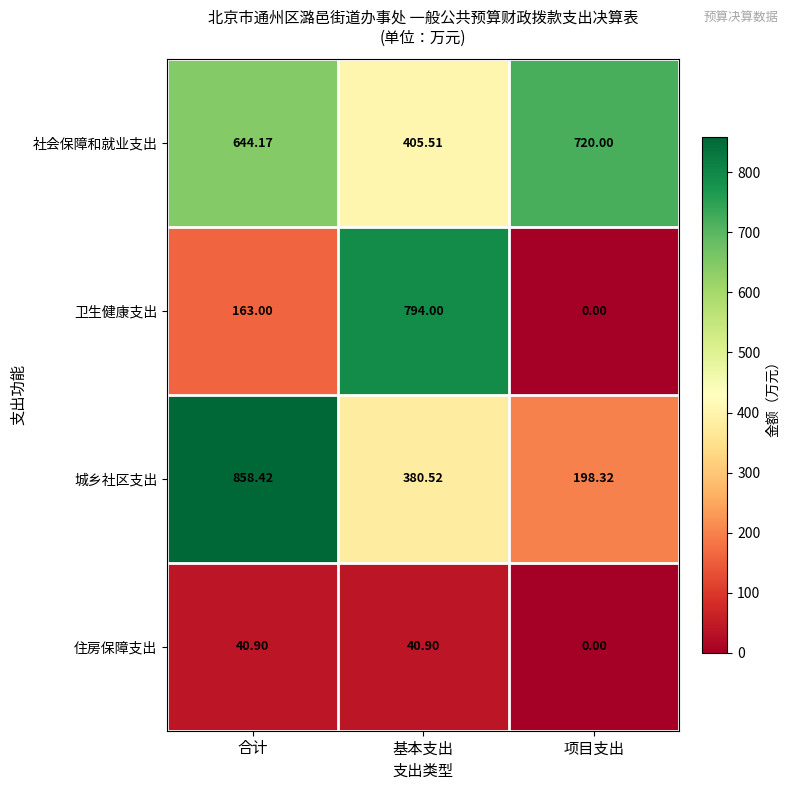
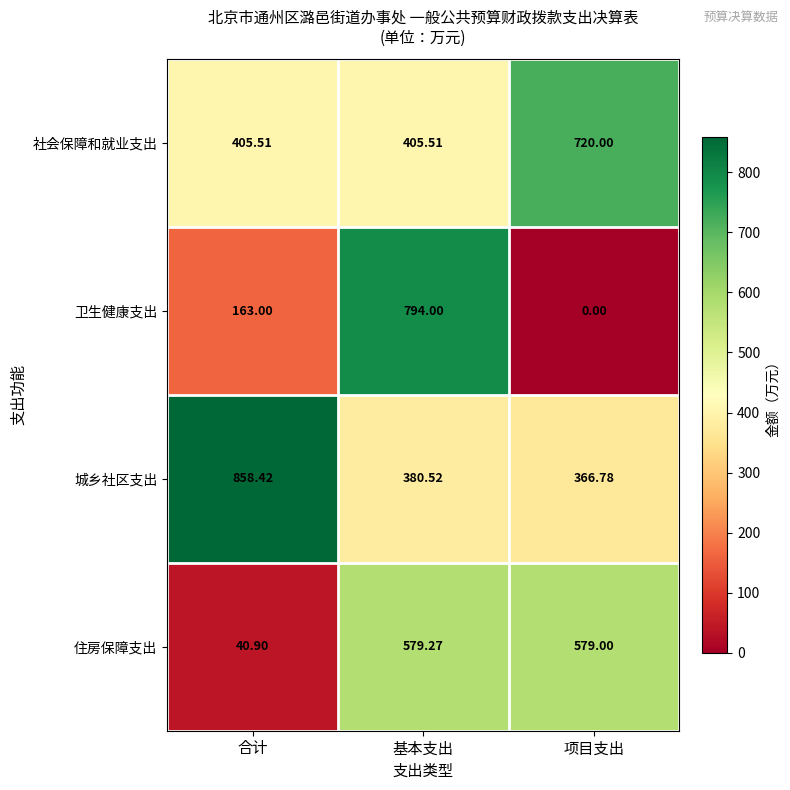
社会保障和就业支出, 合计: 644.17 -> 405.51
城乡社区支出, 项目支出: 198.32 -> 366.78
住房保障支出, 基本支出: 40.90 -> 579.27
住房保障支出, 项目支出: 0.00 -> 579.00
